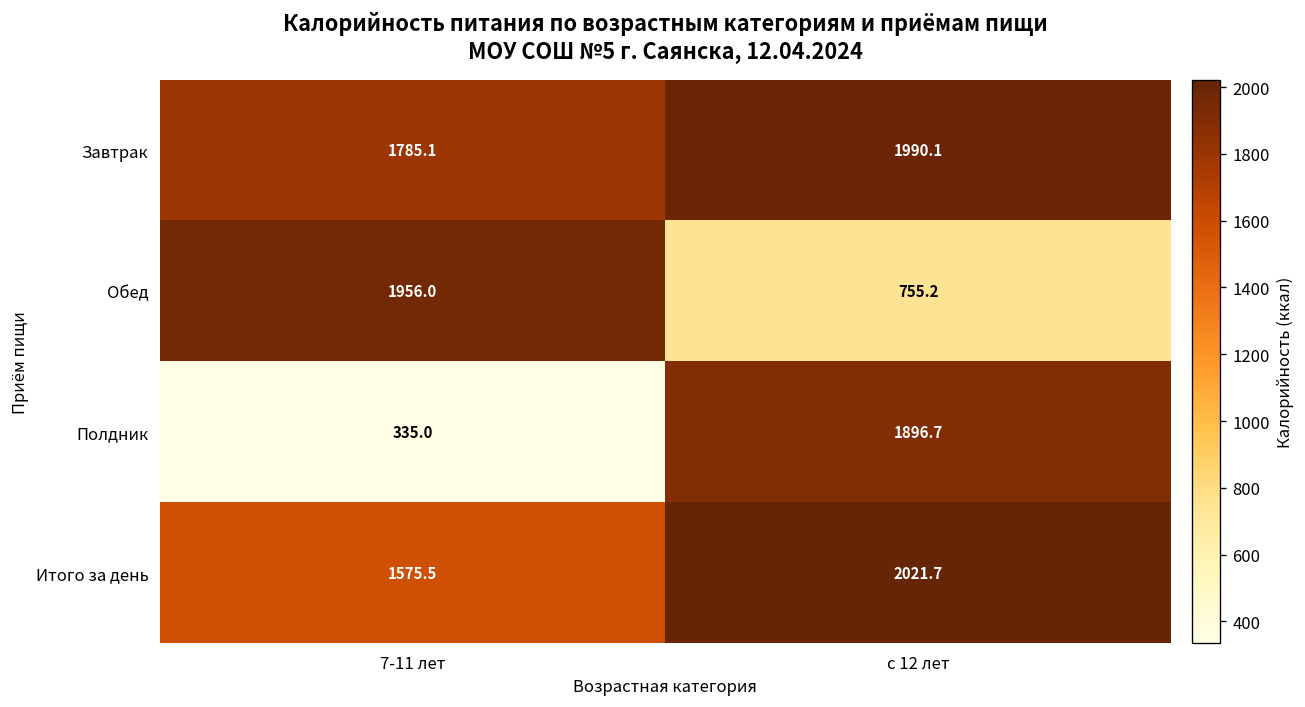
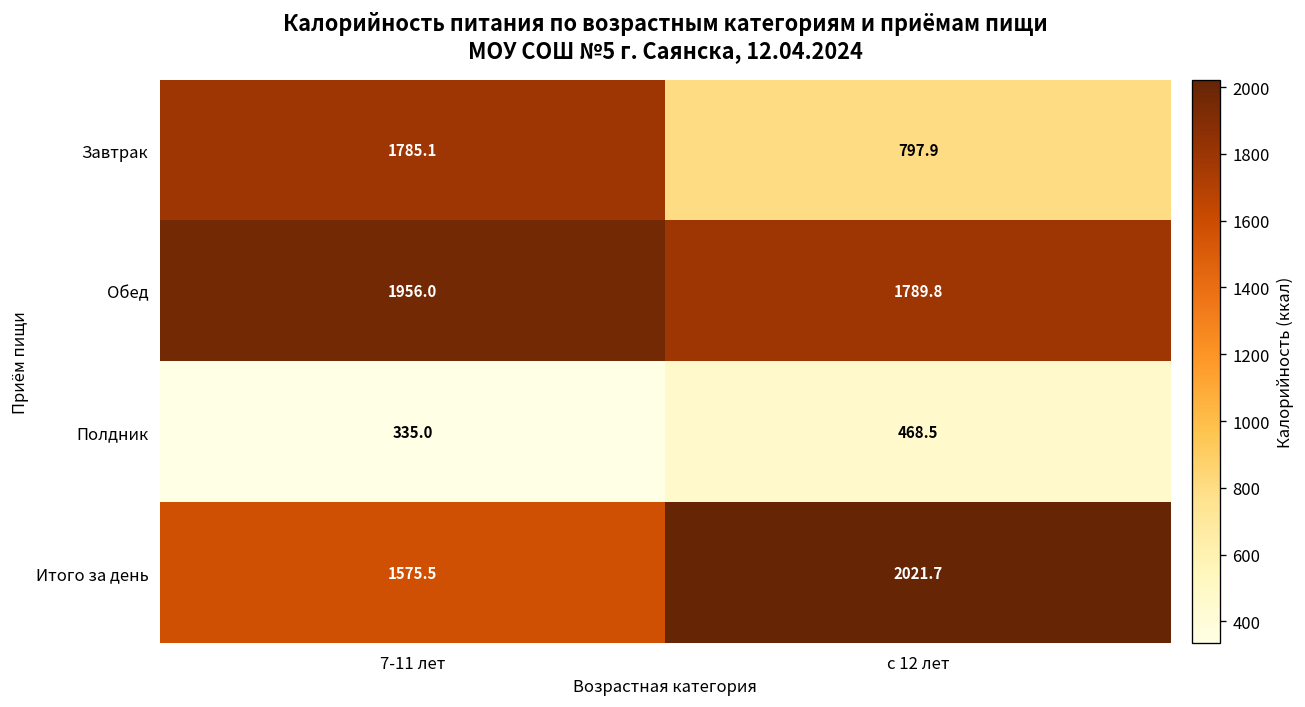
Завтрак, с 12 лет: 1990.1 -> 797.9
Обед, с 12 лет: 755.2 -> 1789.8
Полдник, с 12 лет: 1896.7 -> 468.5
